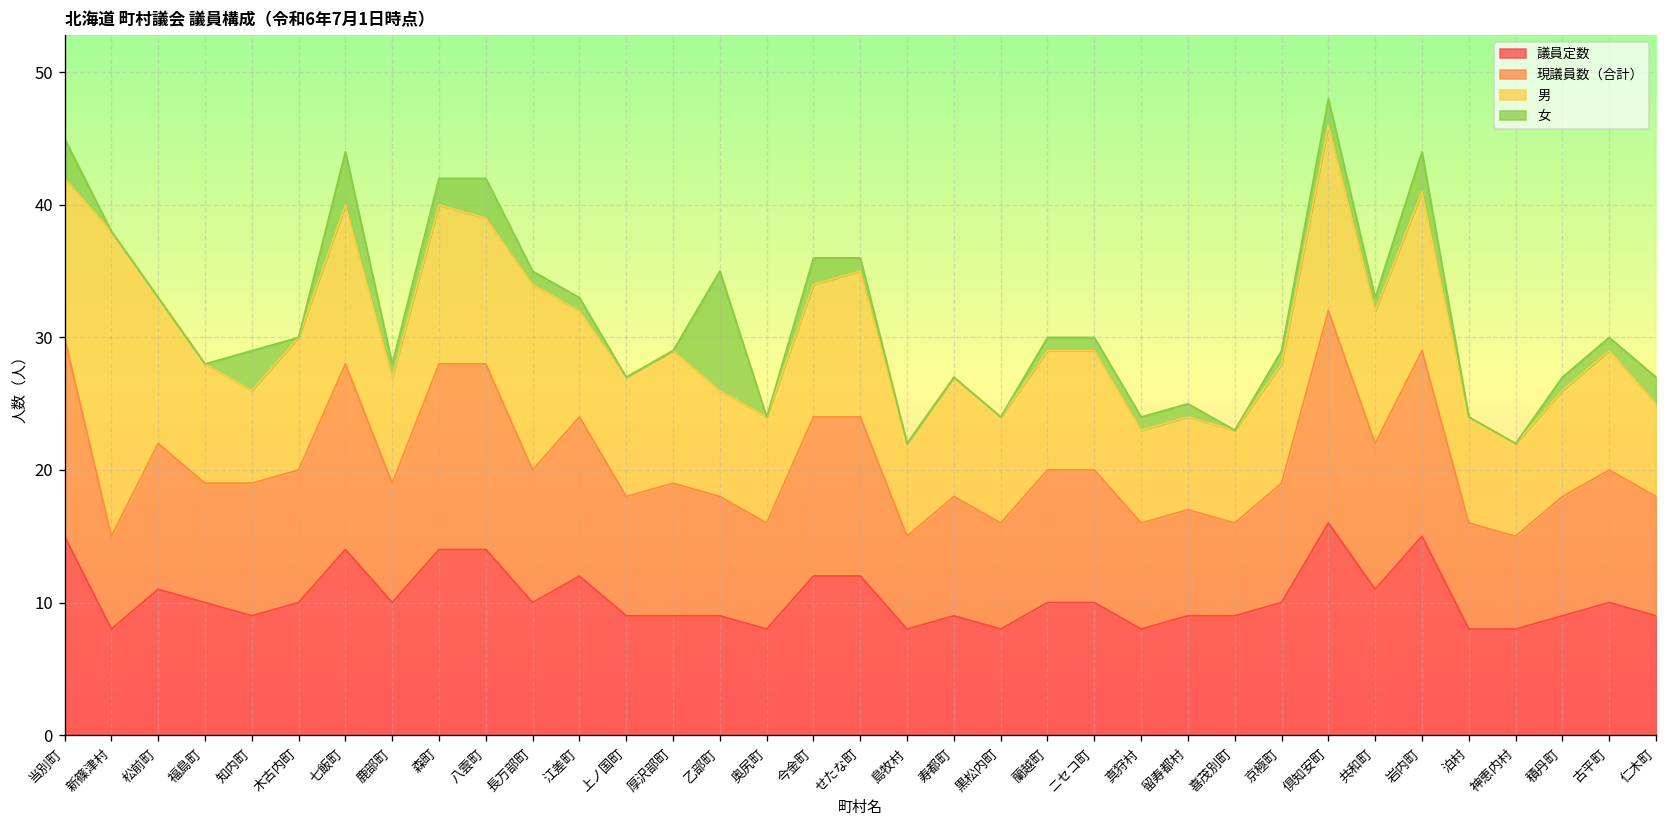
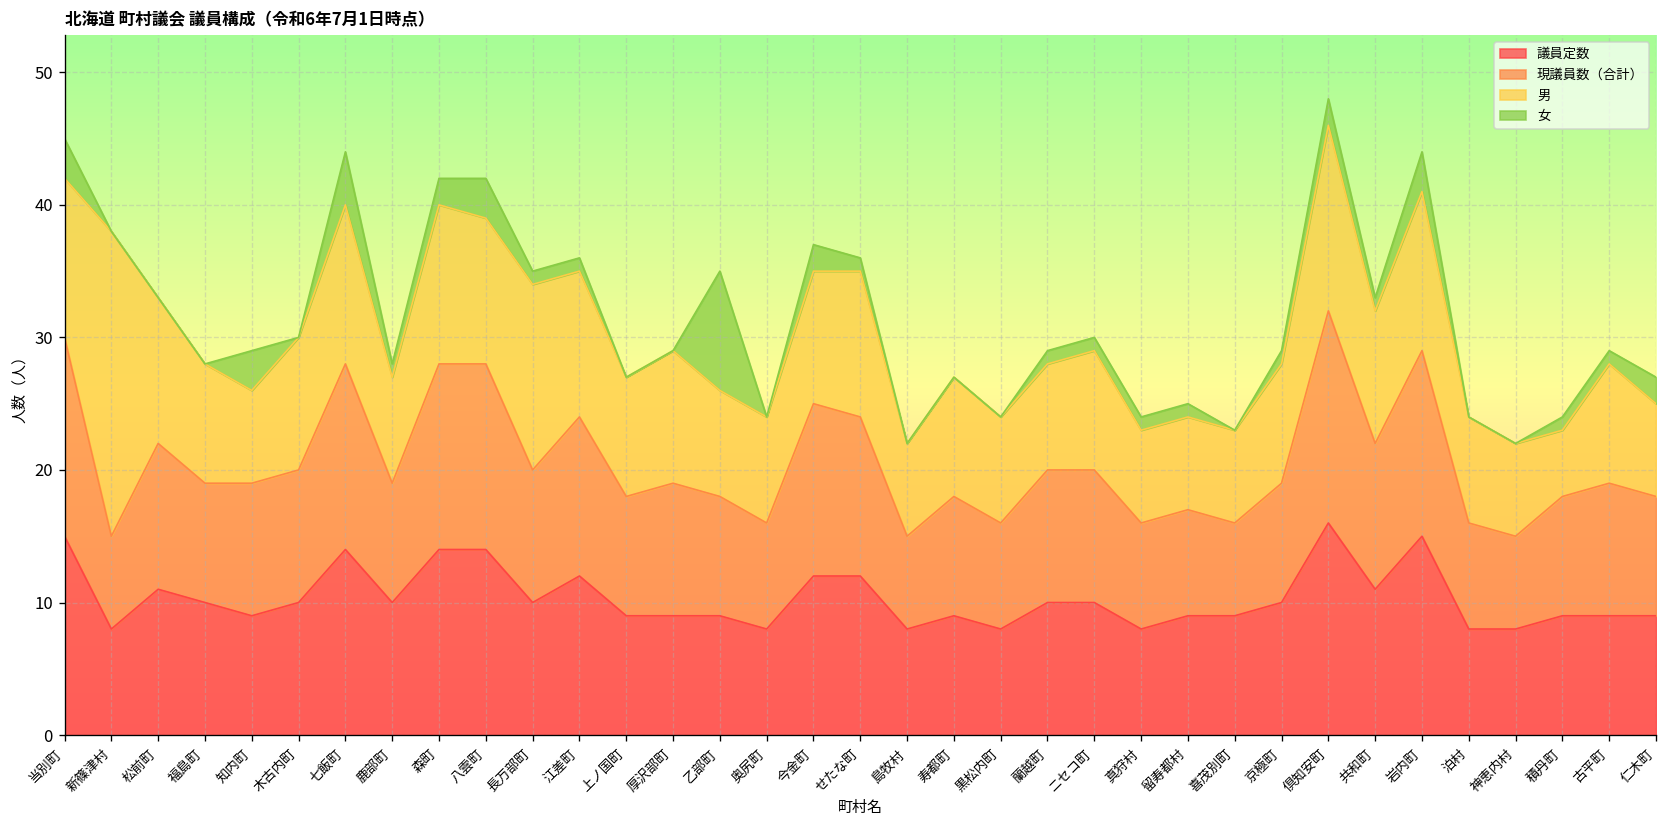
男, 江差町: 8 -> 11
現議員数（合計）, 今金町: 12 -> 13
男, 蘭越町: 9 -> 8
男, 積丹町: 8 -> 5
議員定数, 古平町: 10 -> 9
